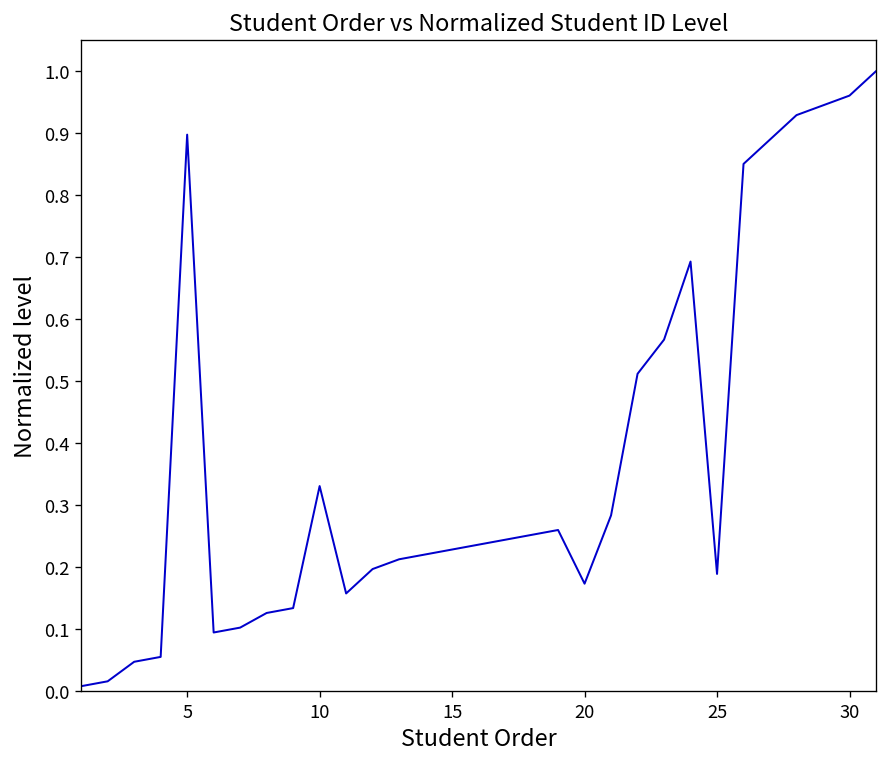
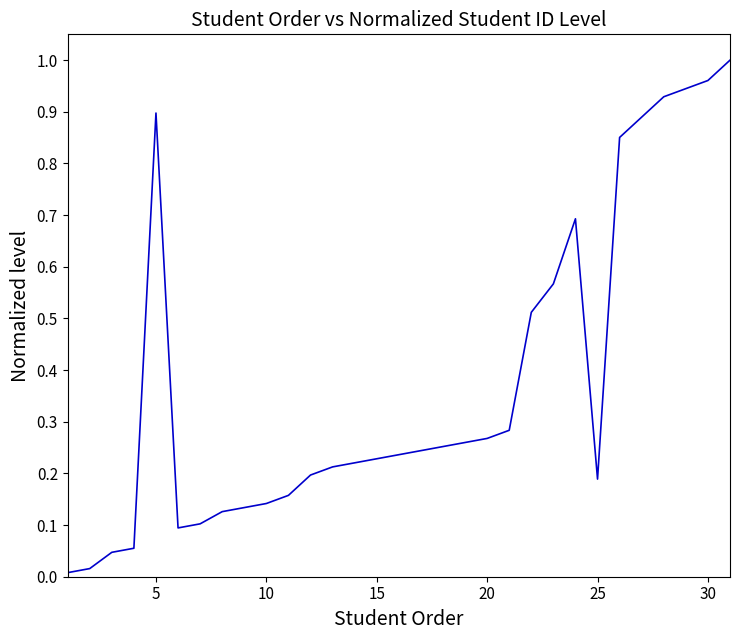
10: 0.33 -> 0.14
20: 0.17 -> 0.27
